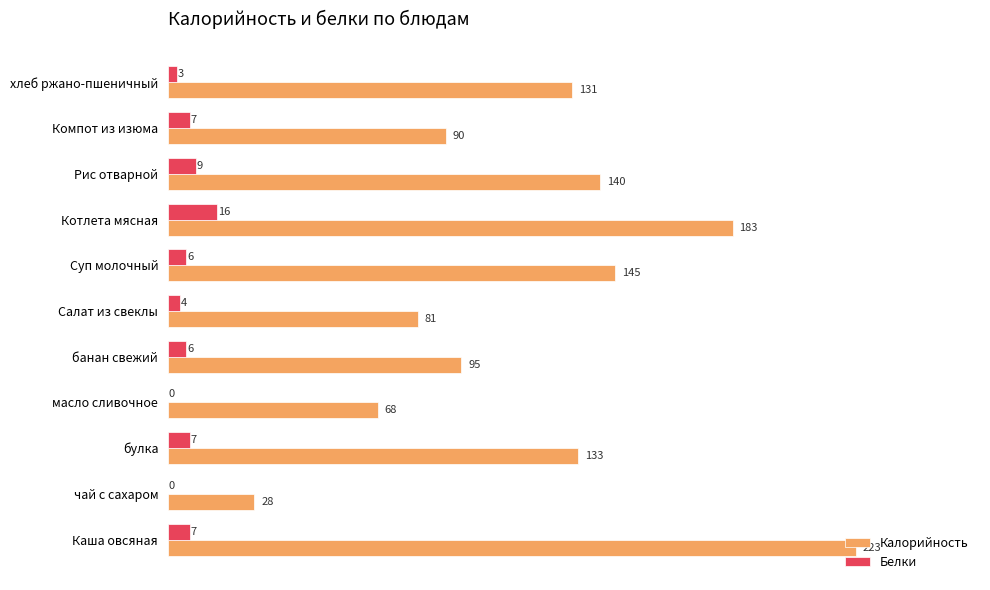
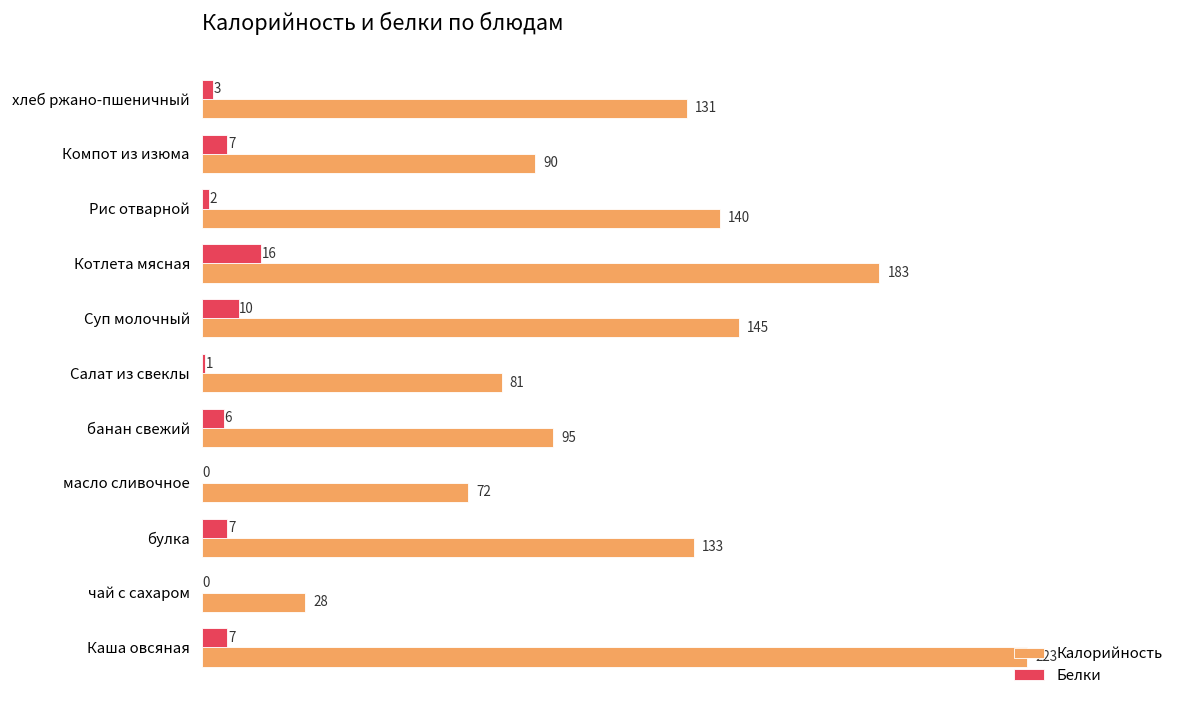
Белки, Рис отварной: 9 -> 2
Белки, Суп молочный: 6 -> 10
Белки, Салат из свеклы: 4 -> 1
Калорийность, масло сливочное: 68 -> 72
